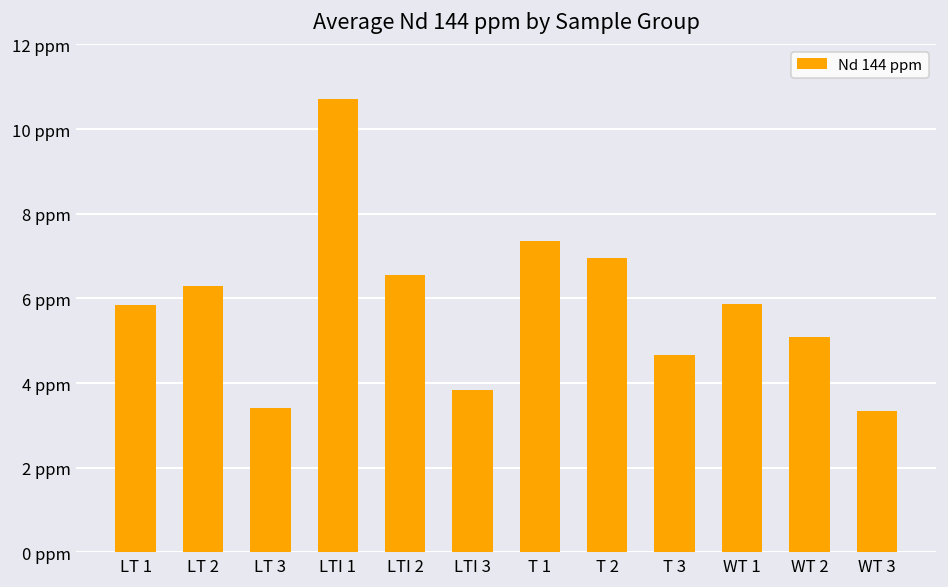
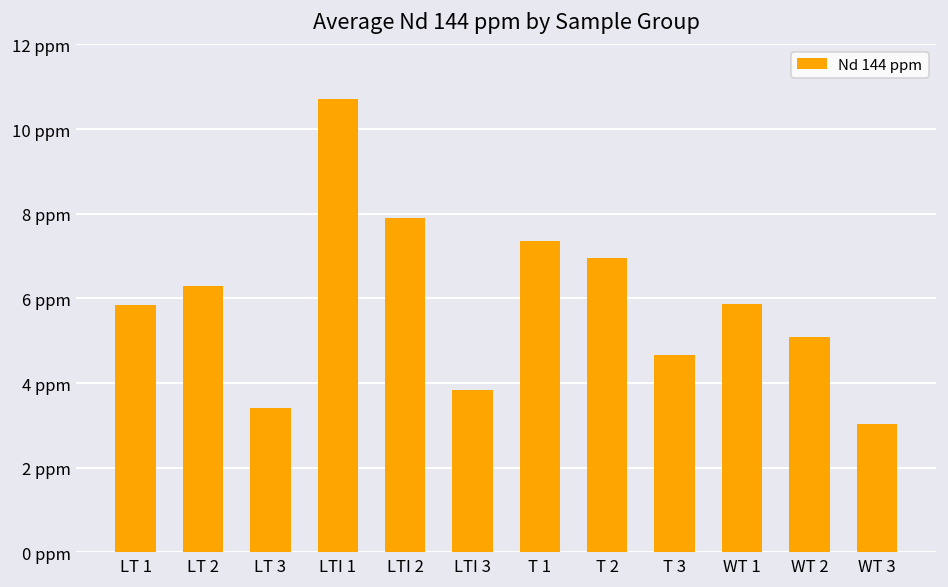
LTI 2: 6.6 ppm -> 7.9 ppm
WT 3: 3.4 ppm -> 3.0 ppm
